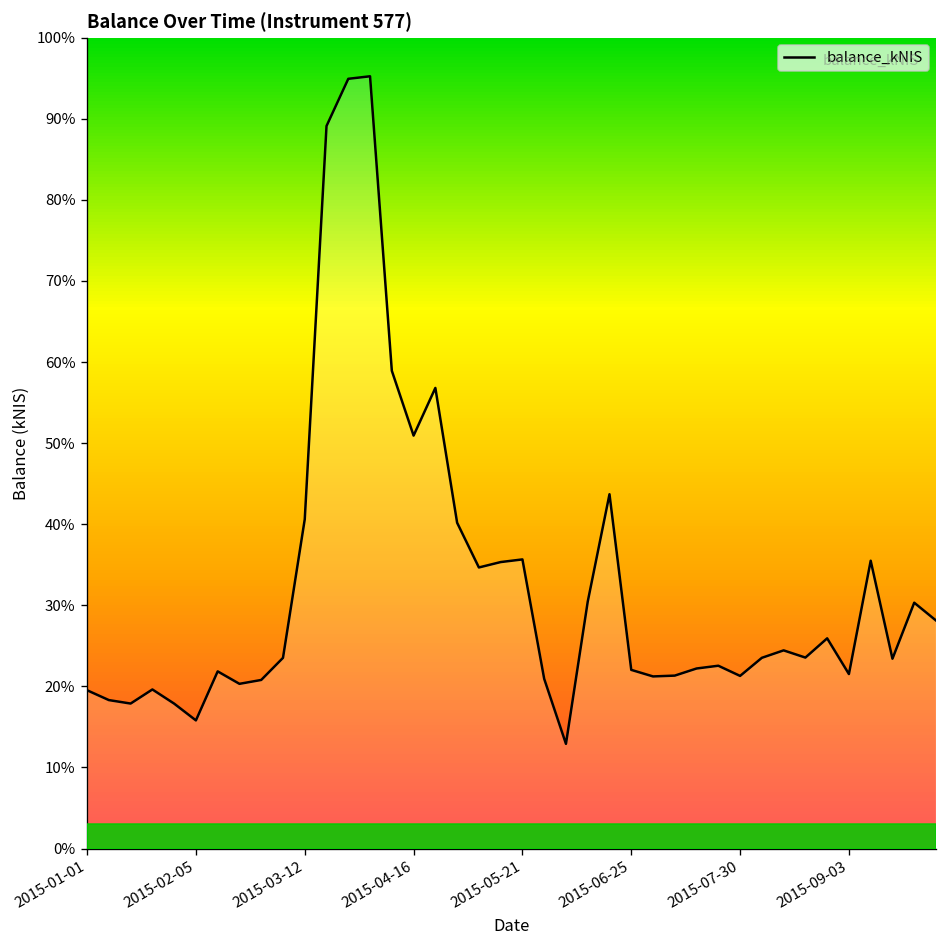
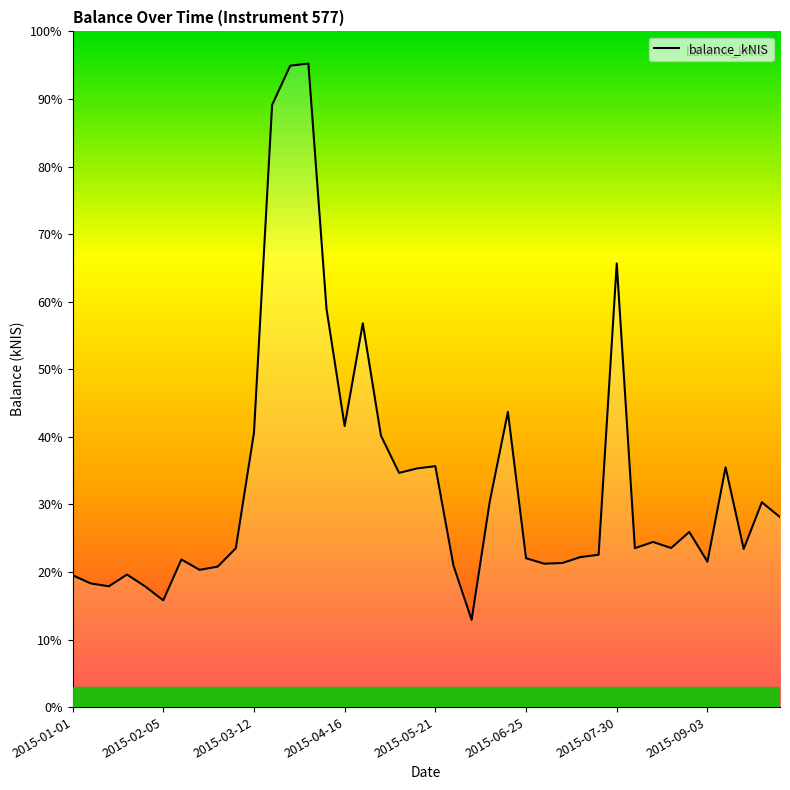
2015-04-16: 51% -> 42%
2015-07-30: 21% -> 66%
